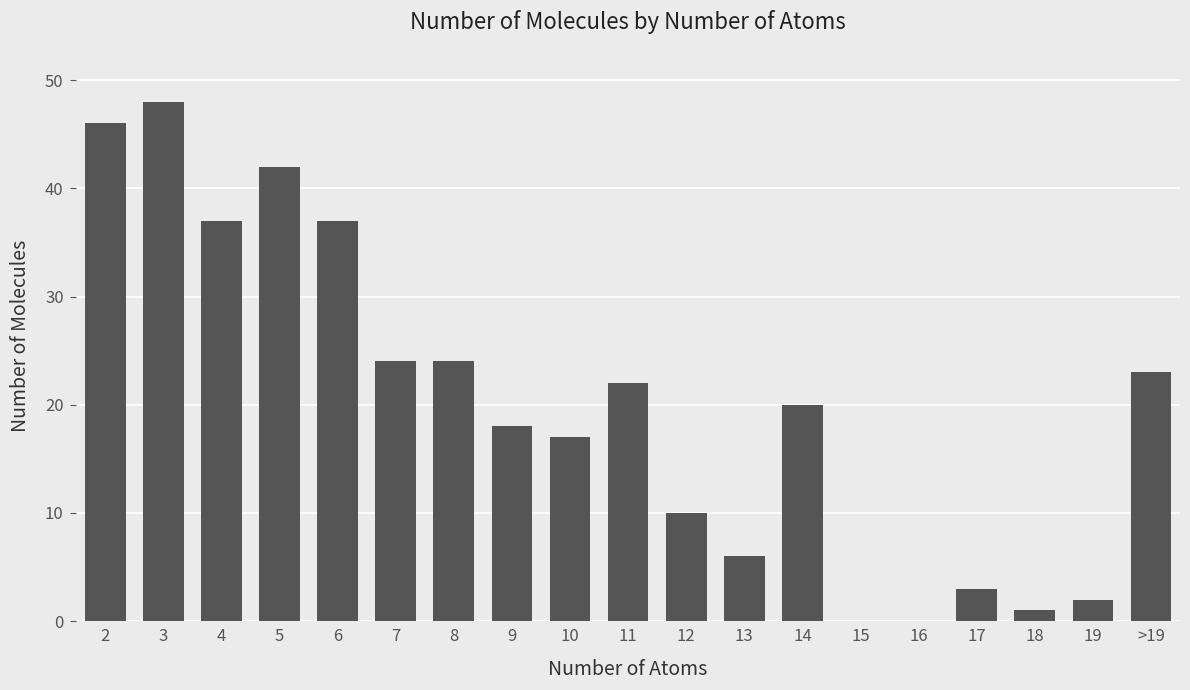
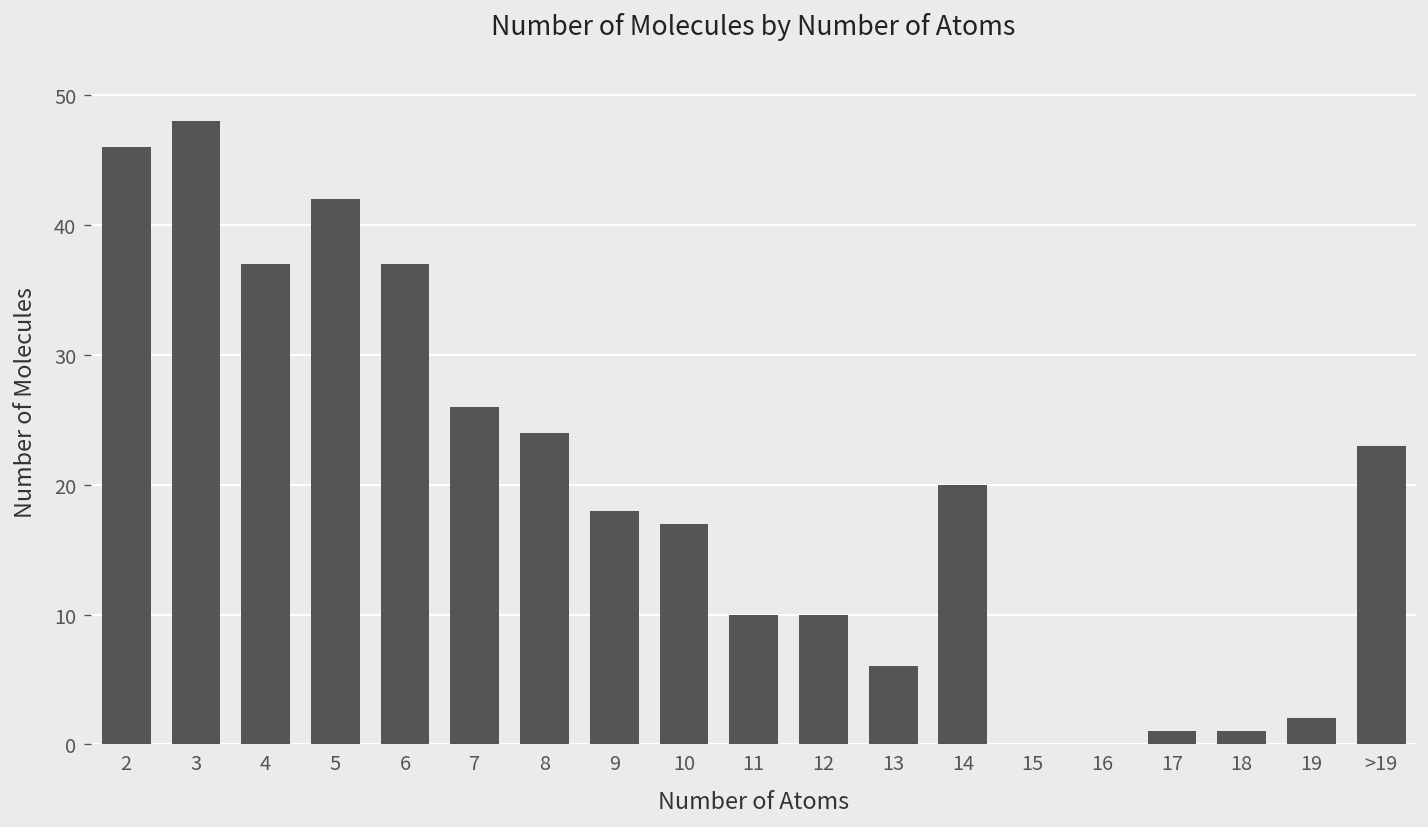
7: 24 -> 26
11: 22 -> 10
17: 3 -> 1
